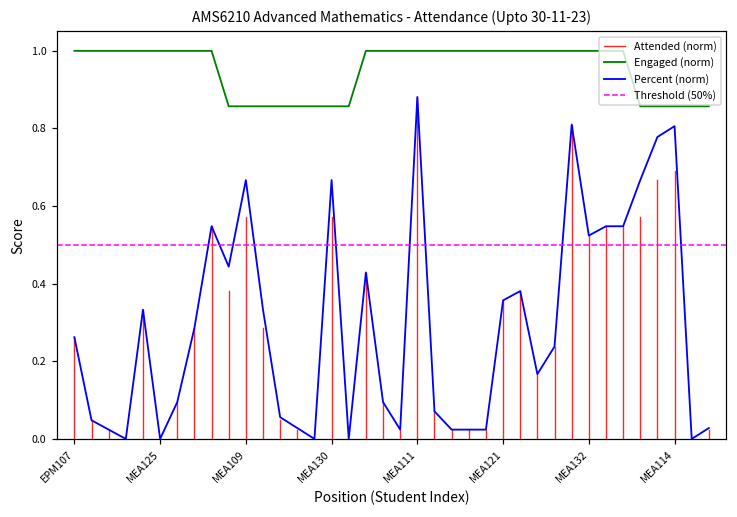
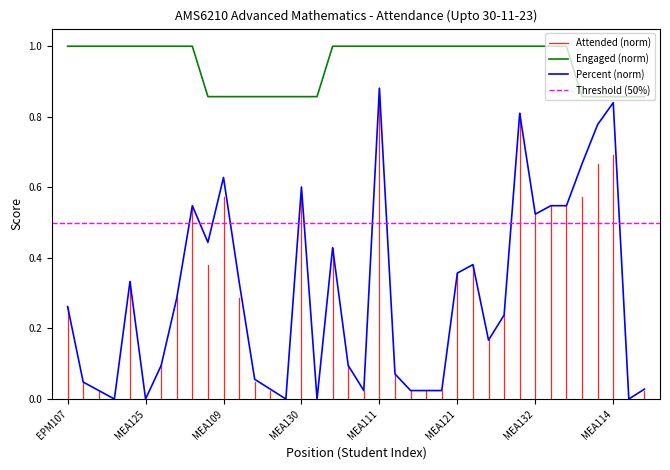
Percent (norm), MEA109: 0.67 -> 0.63
Percent (norm), MEA130: 0.67 -> 0.60
Percent (norm), MEA114: 0.81 -> 0.84
